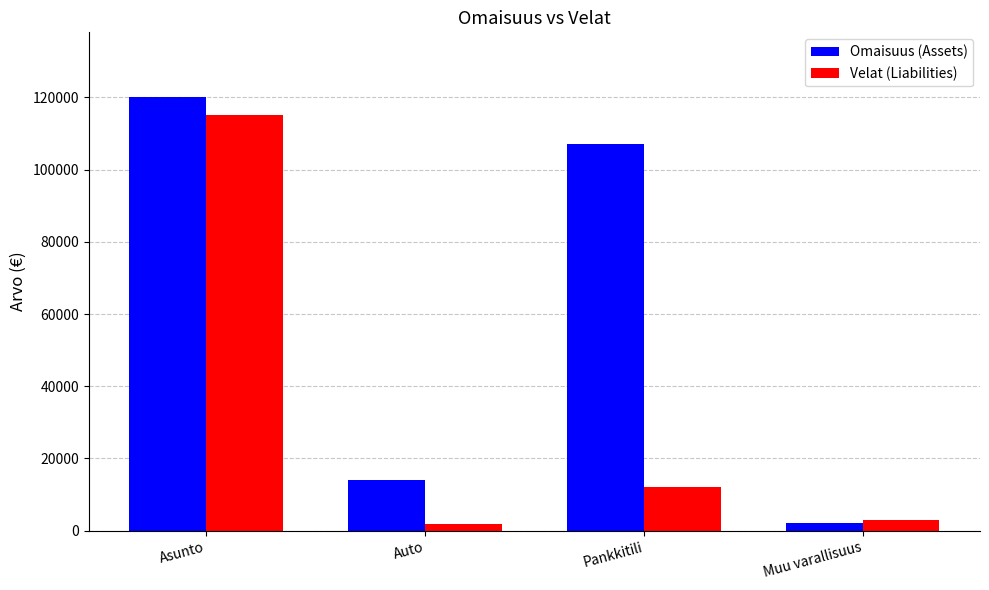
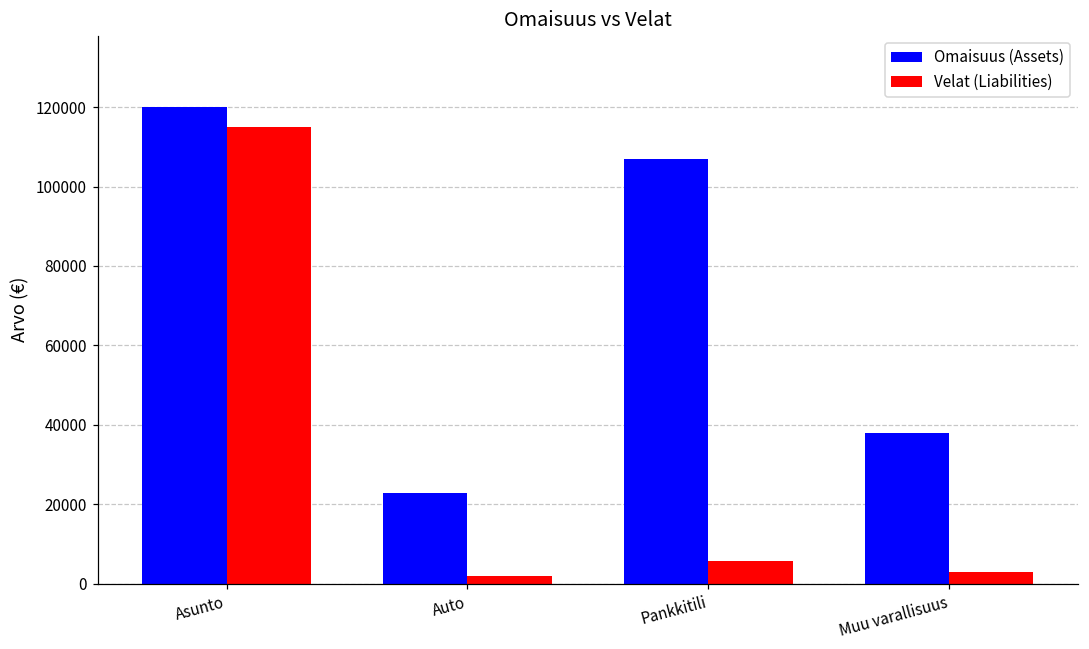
Omaisuus (Assets), Auto: 14000 -> 23000
Velat (Liabilities), Pankkitili: 12000 -> 6000
Omaisuus (Assets), Muu varallisuus: 2000 -> 38000
